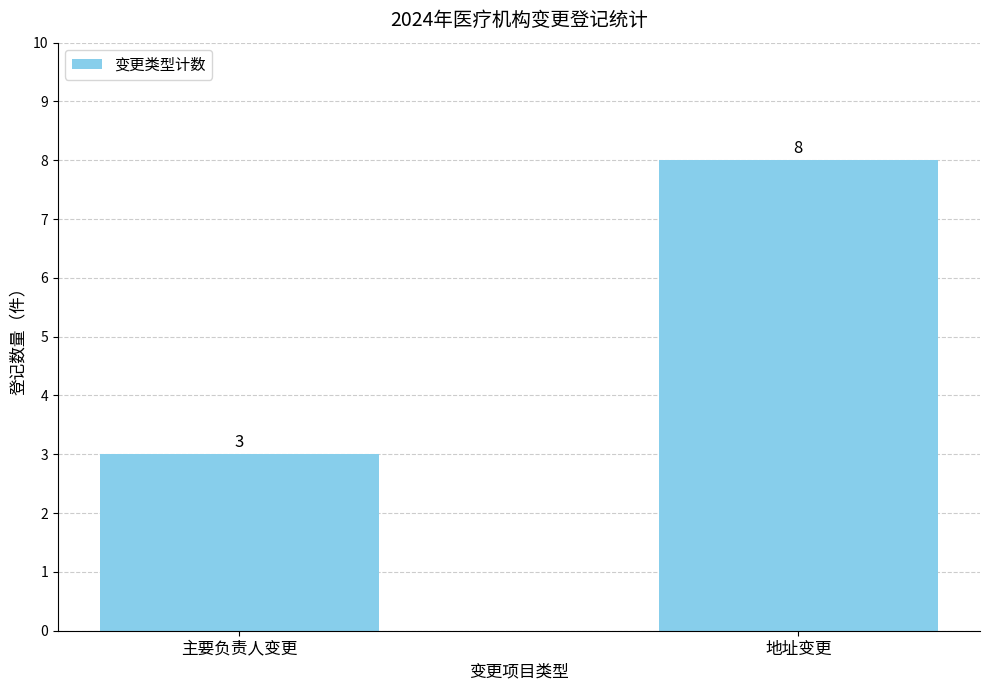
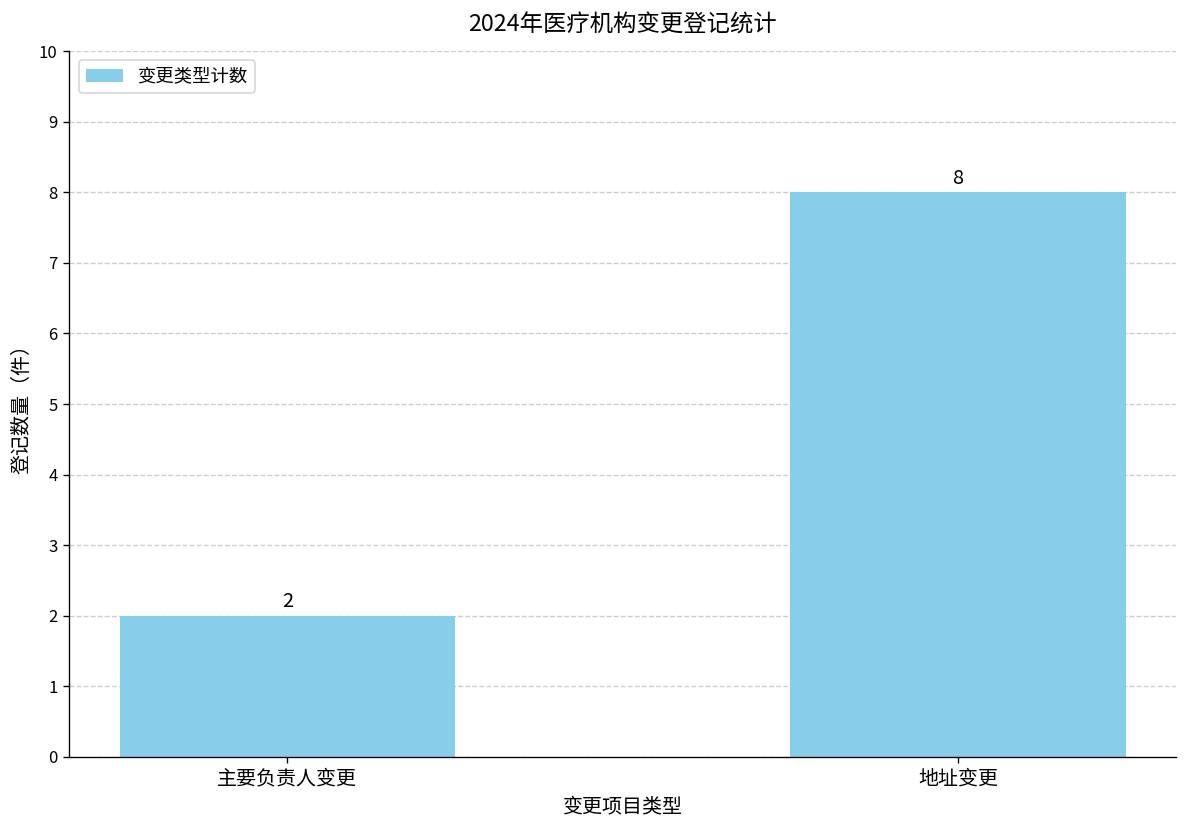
主要负责人变更: 3 -> 2
